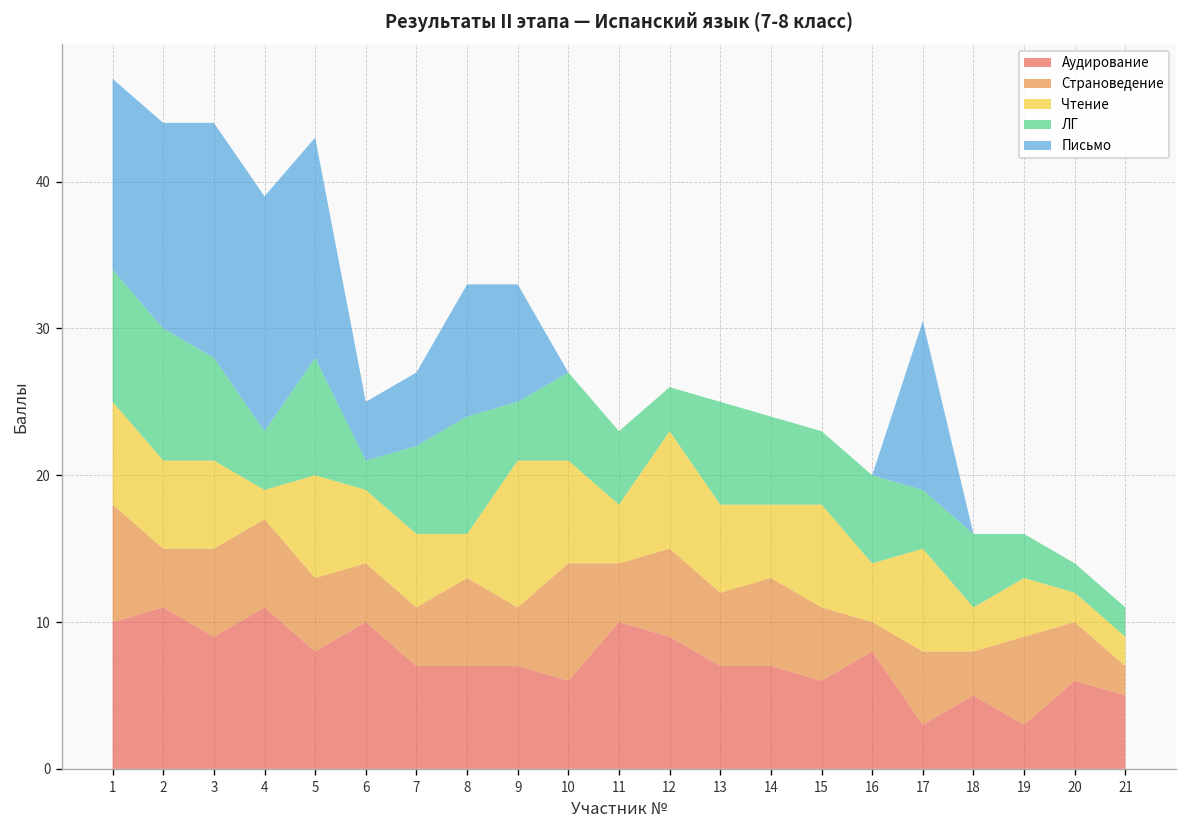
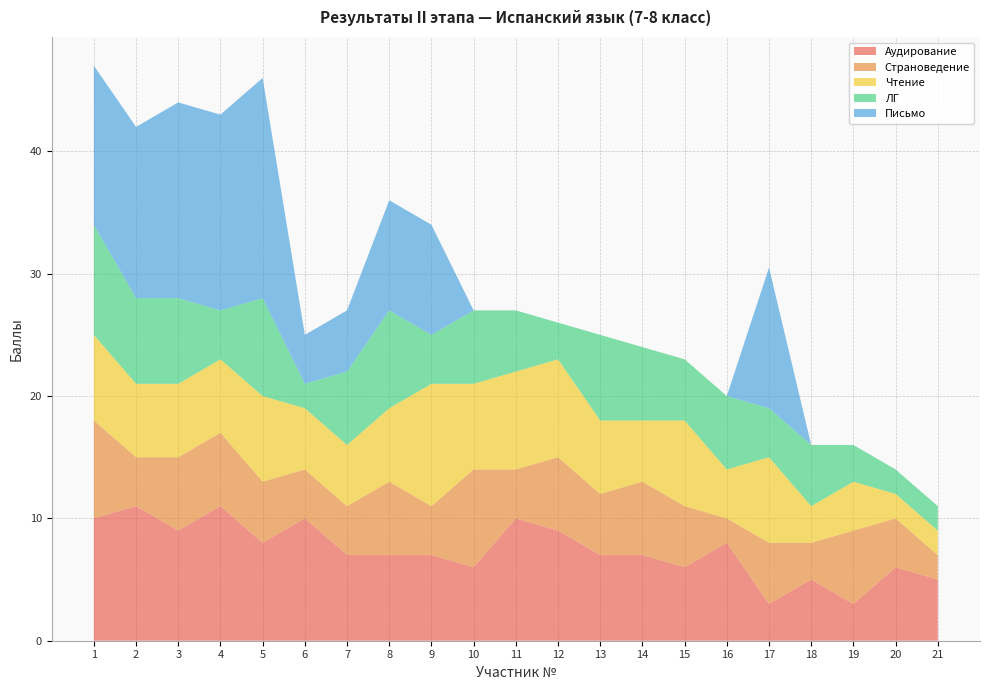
ЛГ, 2: 9 -> 7
Чтение, 4: 2 -> 6
Письмо, 5: 15 -> 18
Чтение, 8: 3 -> 6
Письмо, 9: 8 -> 9
Чтение, 11: 4 -> 8
